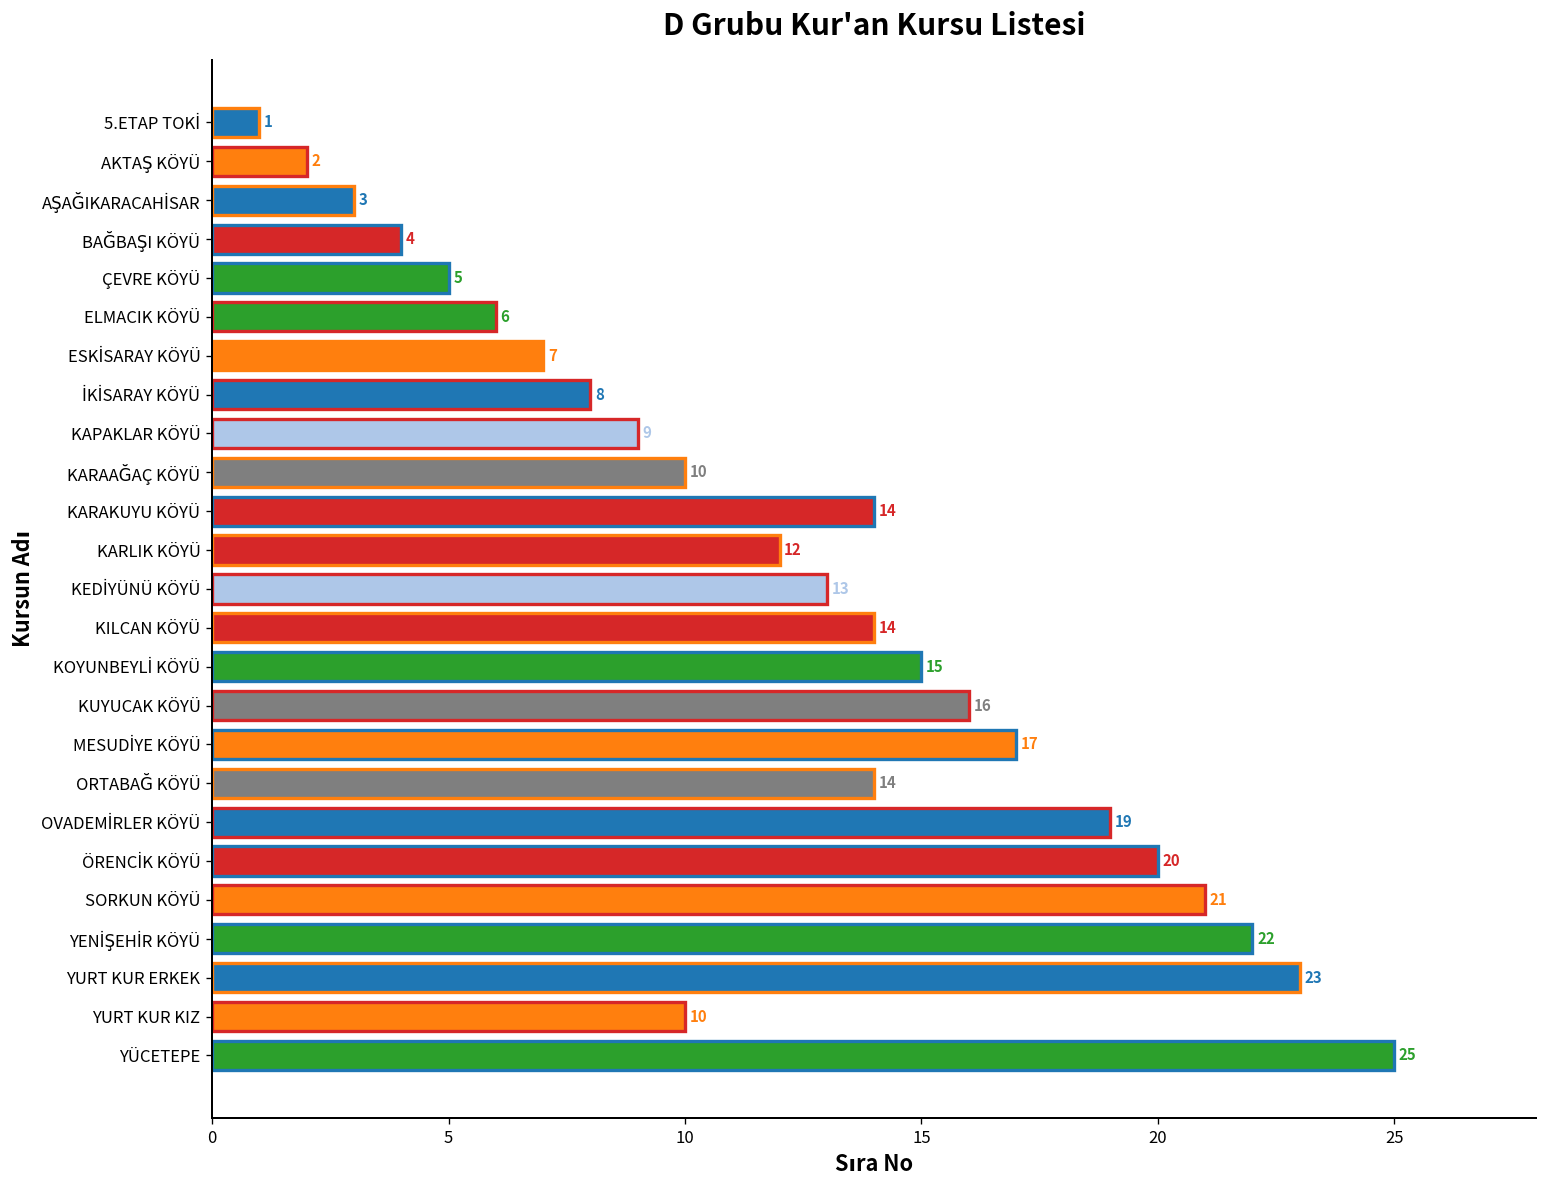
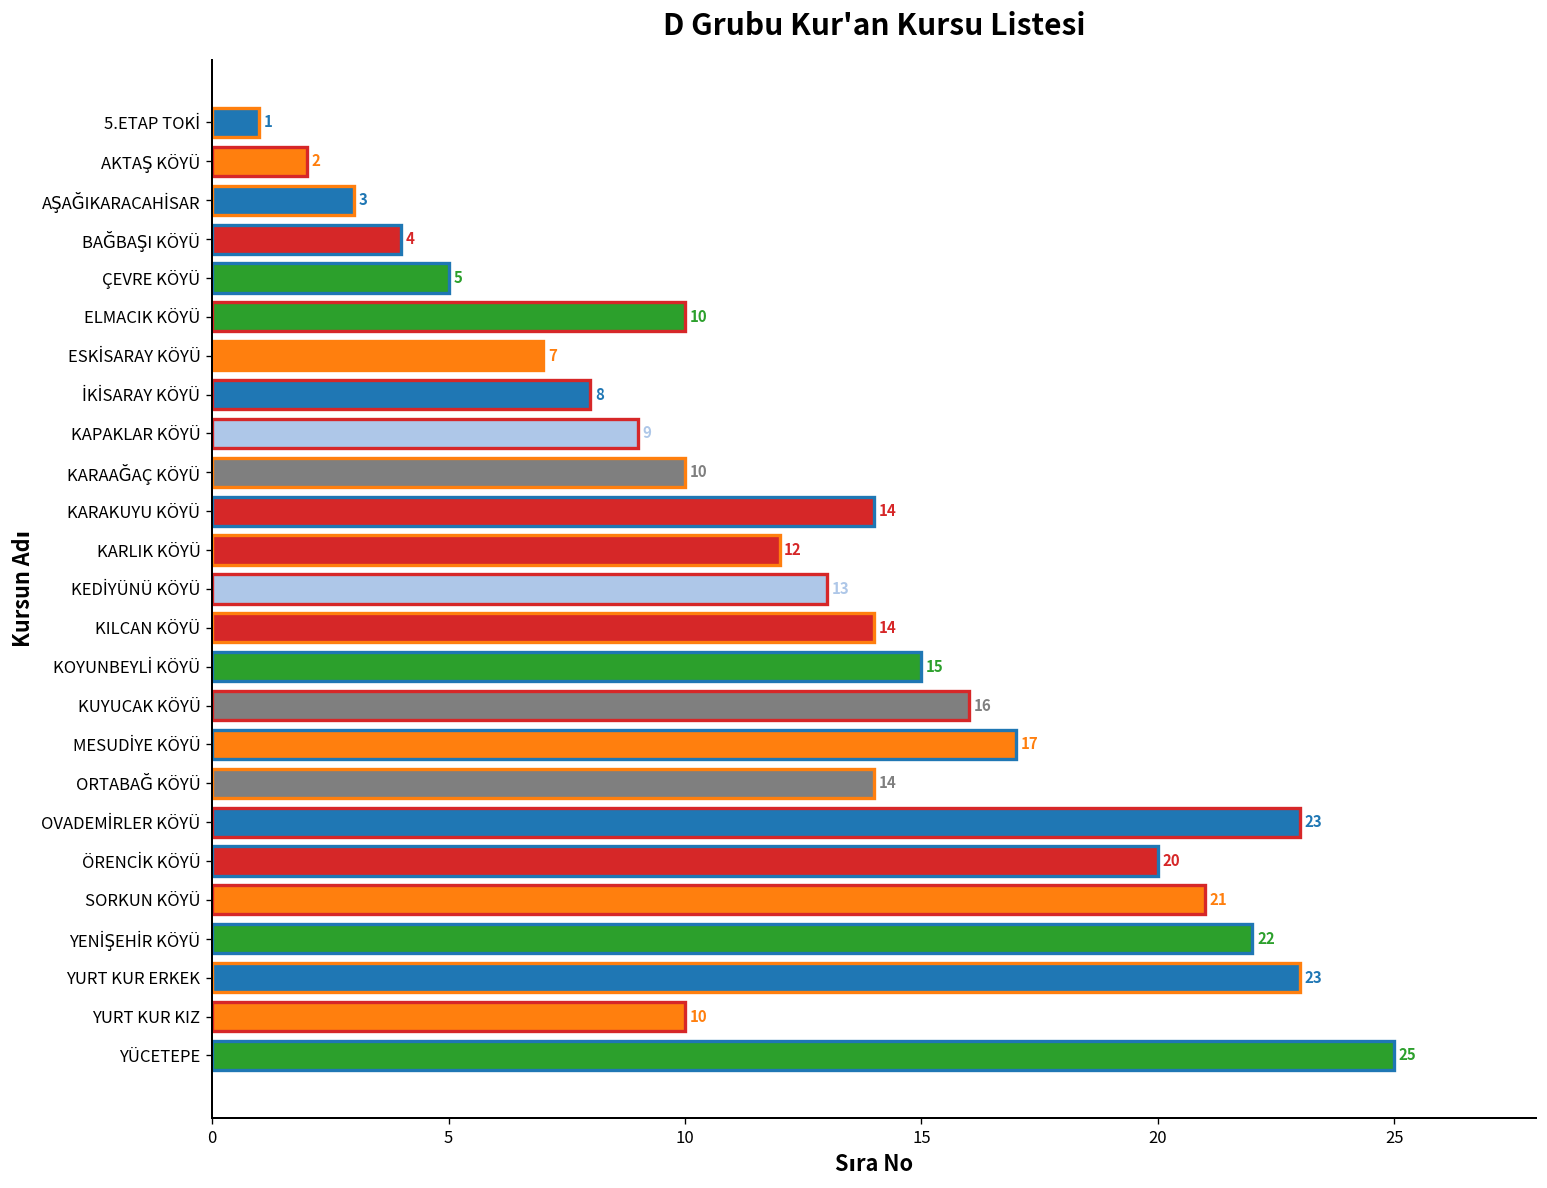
ELMACIK KÖYÜ: 6 -> 10
OVADEMİRLER KÖYÜ: 19 -> 23
